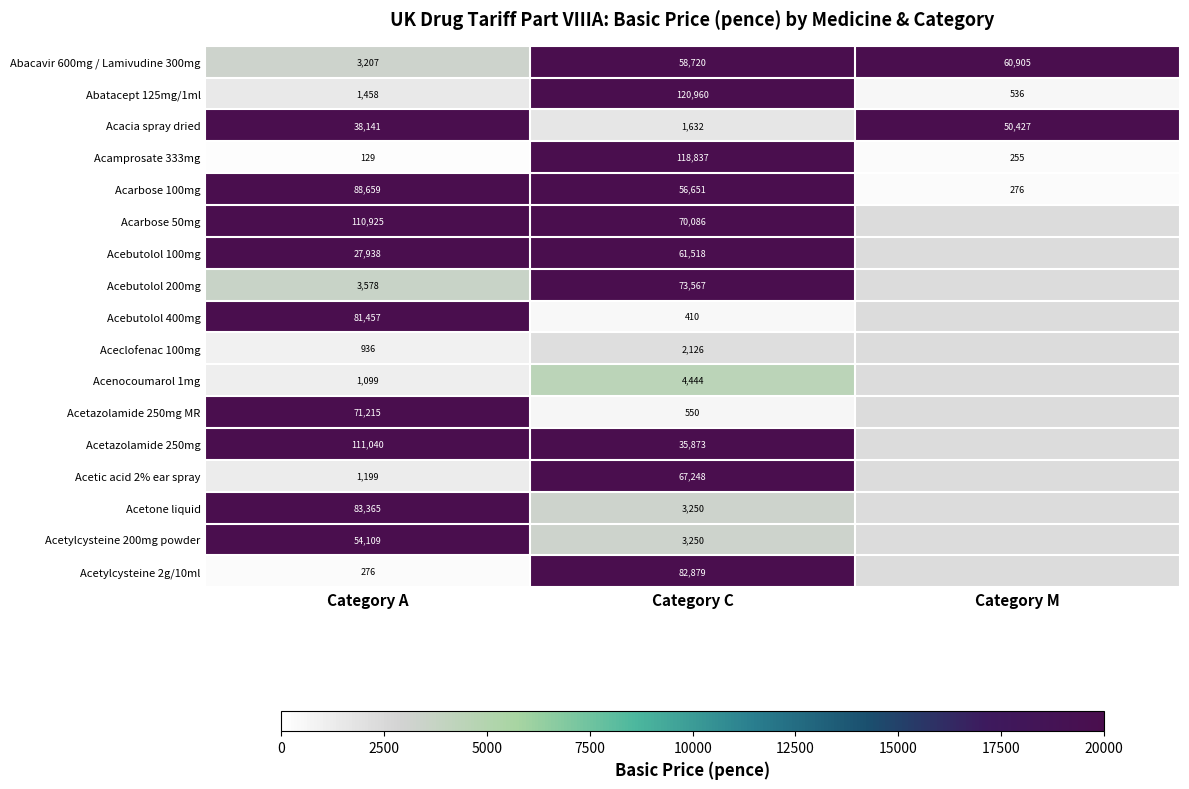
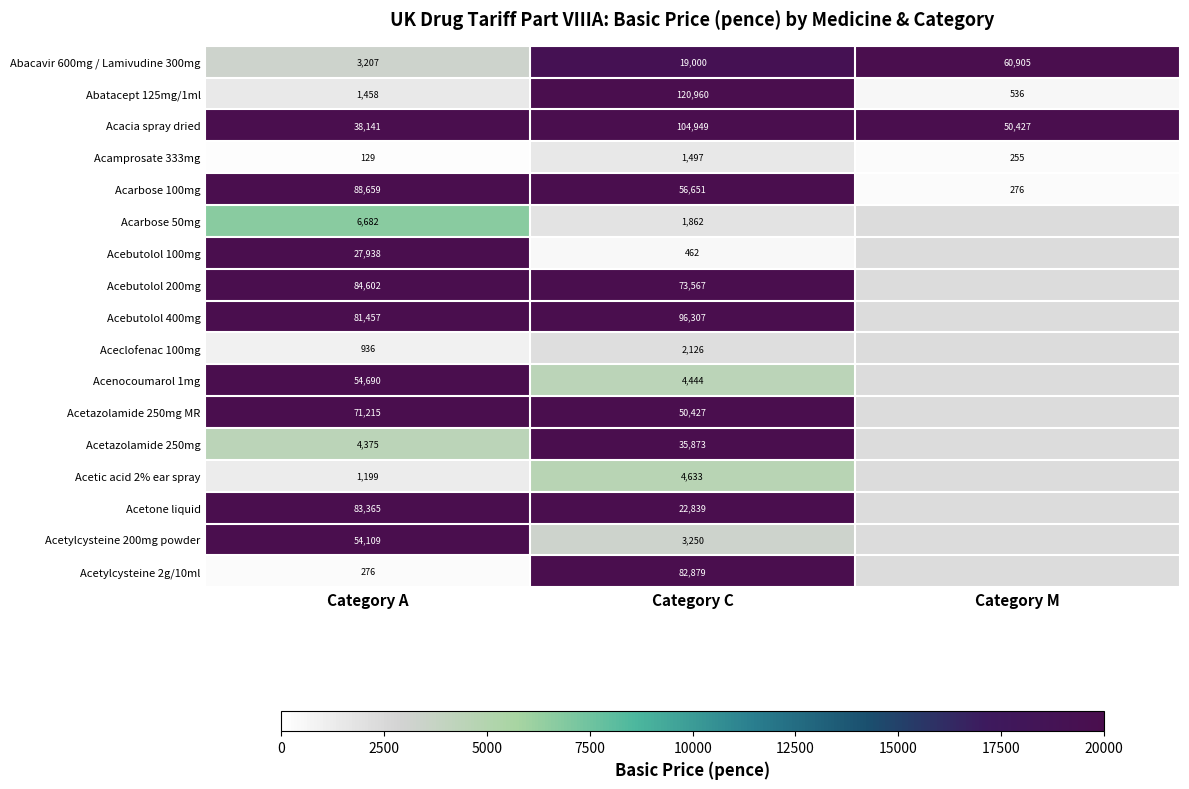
Abacavir 600mg / Lamivudine 300mg, Category C: 58,720 -> 19,000
Acacia spray dried, Category C: 1,632 -> 104,949
Acamprosate 333mg, Category C: 118,837 -> 1,497
Acarbose 50mg, Category A: 110,925 -> 6,682
Acarbose 50mg, Category C: 70,086 -> 1,862
Acebutolol 100mg, Category C: 61,518 -> 462
Acebutolol 200mg, Category A: 3,578 -> 84,602
Acebutolol 400mg, Category C: 410 -> 96,307
Acenocoumarol 1mg, Category A: 1,099 -> 54,690
Acetazolamide 250mg MR, Category C: 550 -> 50,427
Acetazolamide 250mg, Category A: 111,040 -> 4,375
Acetic acid 2% ear spray, Category C: 67,248 -> 4,633
Acetone liquid, Category C: 3,250 -> 22,839
